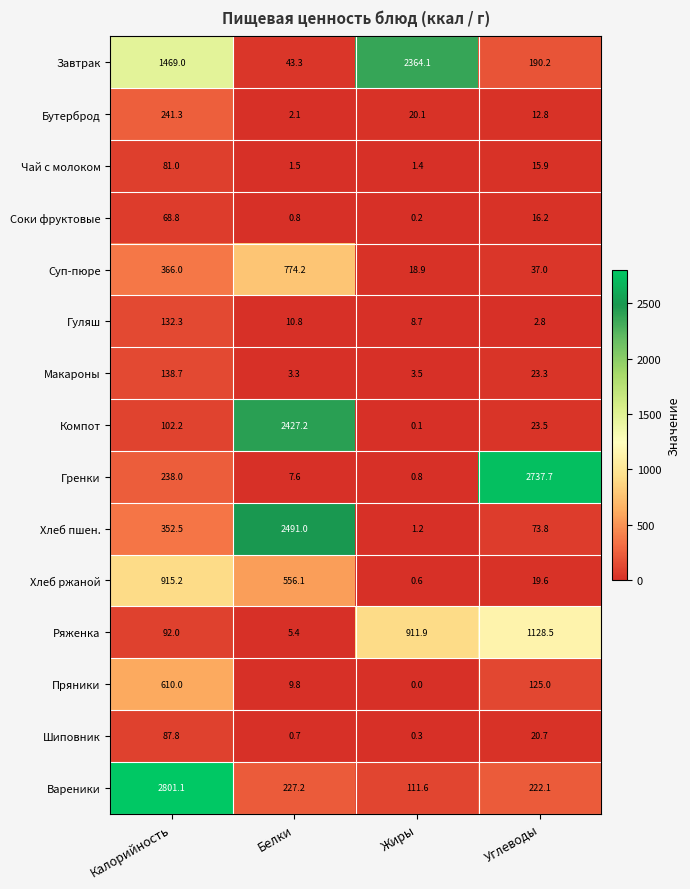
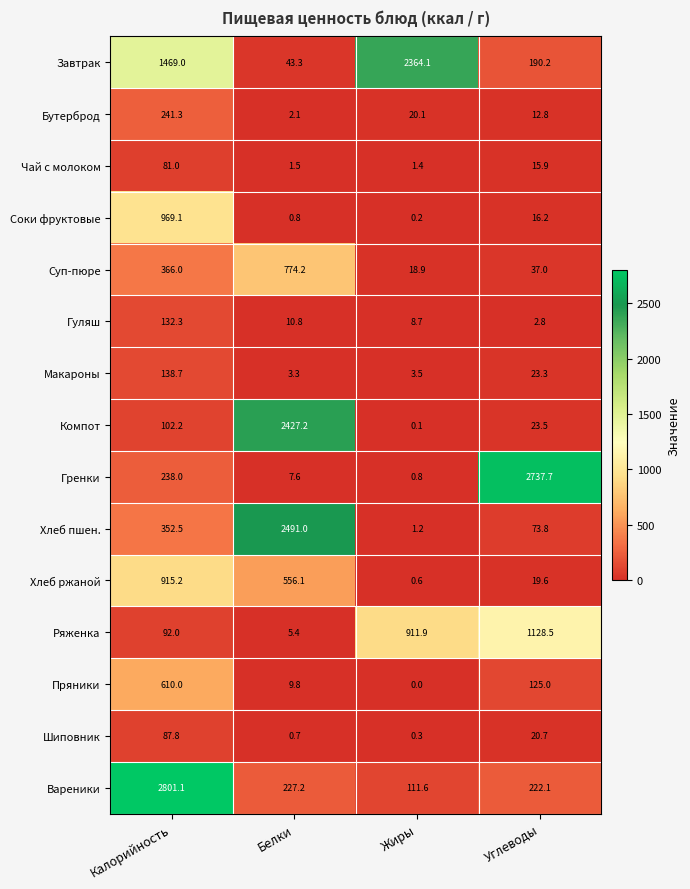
Соки фруктовые, Калорийность: 68.8 -> 969.1
